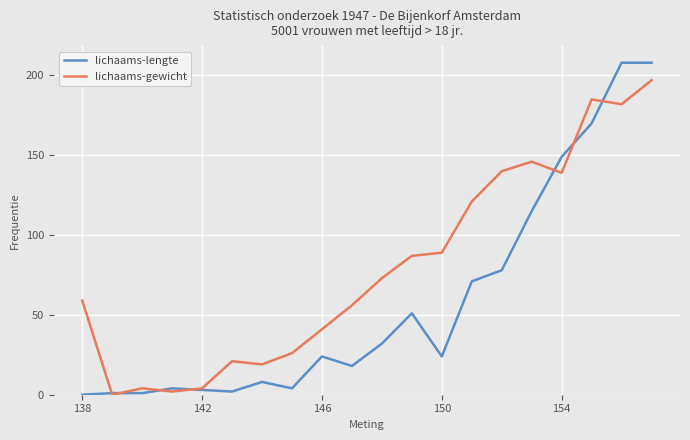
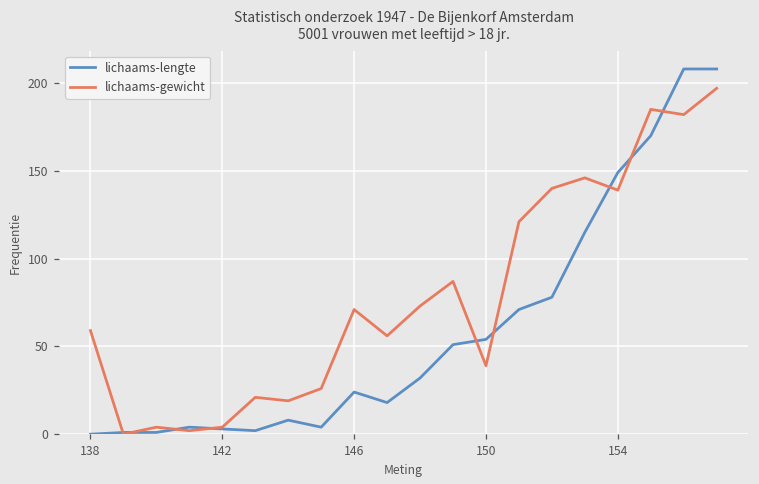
lichaams-gewicht, 146: 41 -> 71
lichaams-lengte, 150: 24 -> 54
lichaams-gewicht, 150: 89 -> 39
